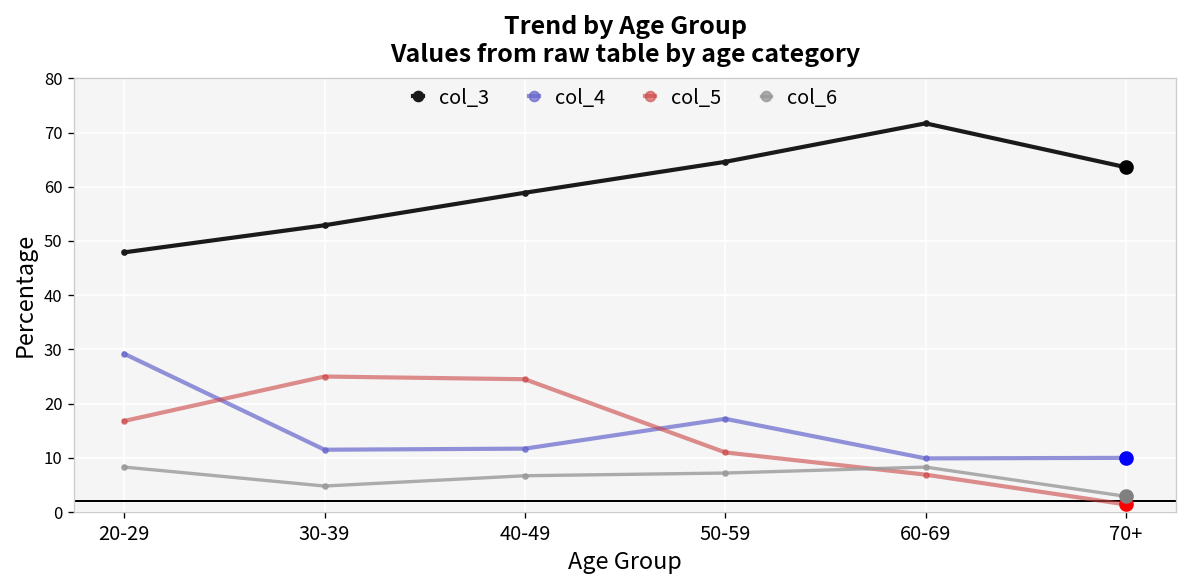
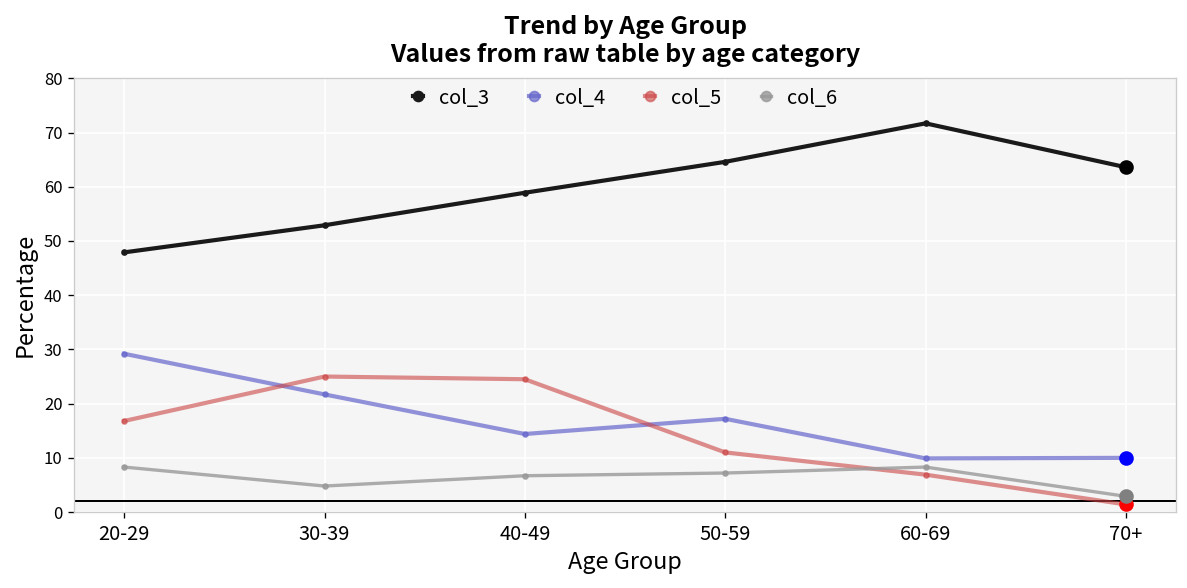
col_4, 30-39: 12 -> 22
col_4, 40-49: 12 -> 14
